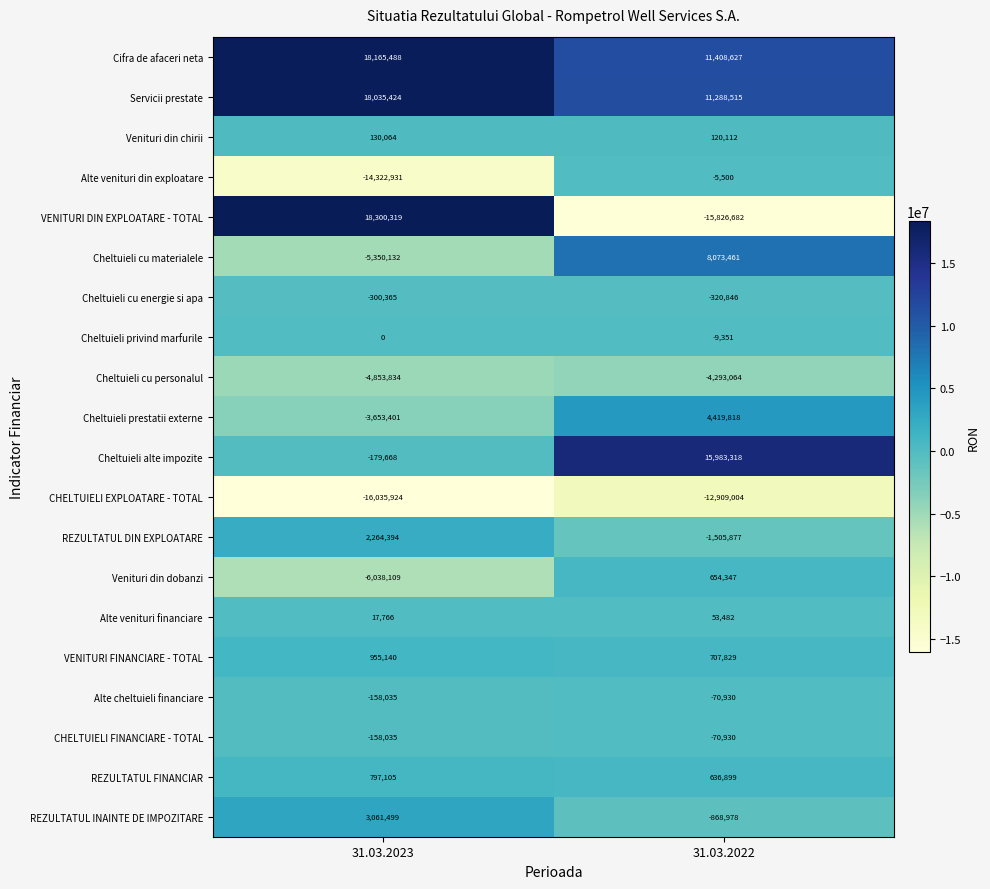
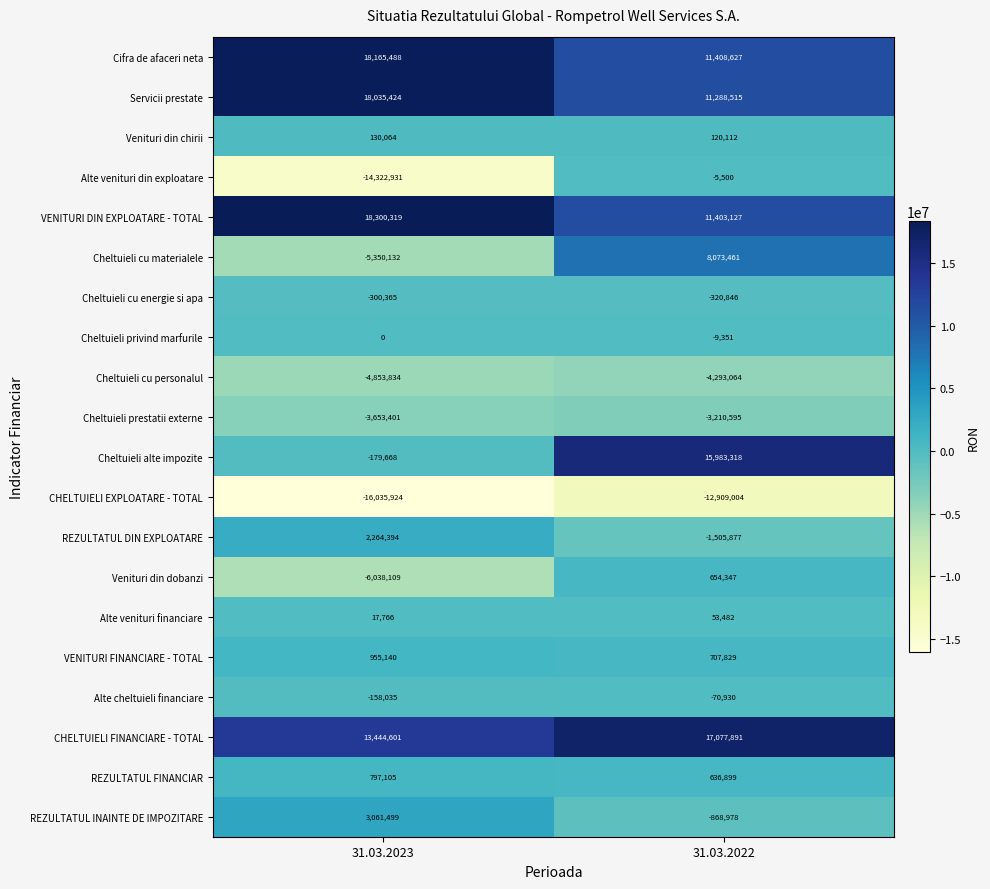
VENITURI DIN EXPLOATARE - TOTAL, 31.03.2022: -15,826,682 -> 11,403,127
Cheltuieli prestatii externe, 31.03.2022: 4,419,818 -> -3,210,595
CHELTUIELI FINANCIARE - TOTAL, 31.03.2023: -158,035 -> 13,444,601
CHELTUIELI FINANCIARE - TOTAL, 31.03.2022: -70,930 -> 17,077,891
